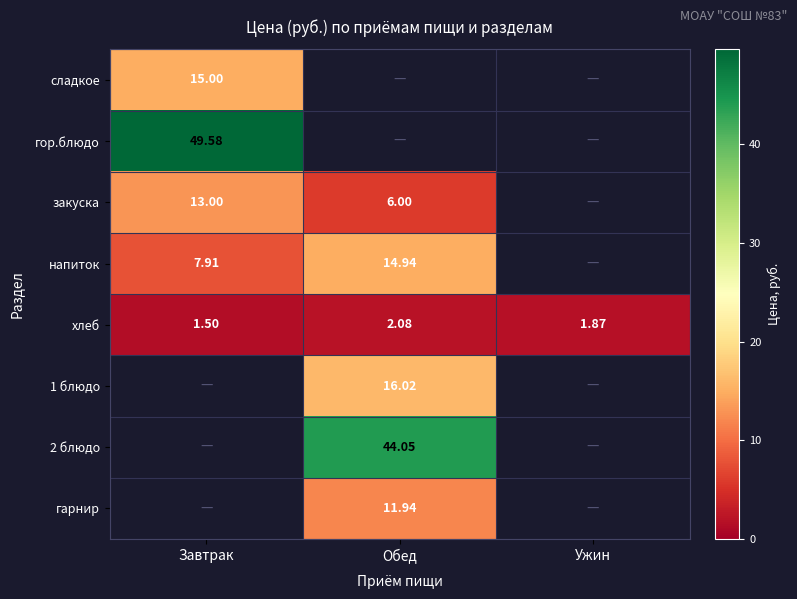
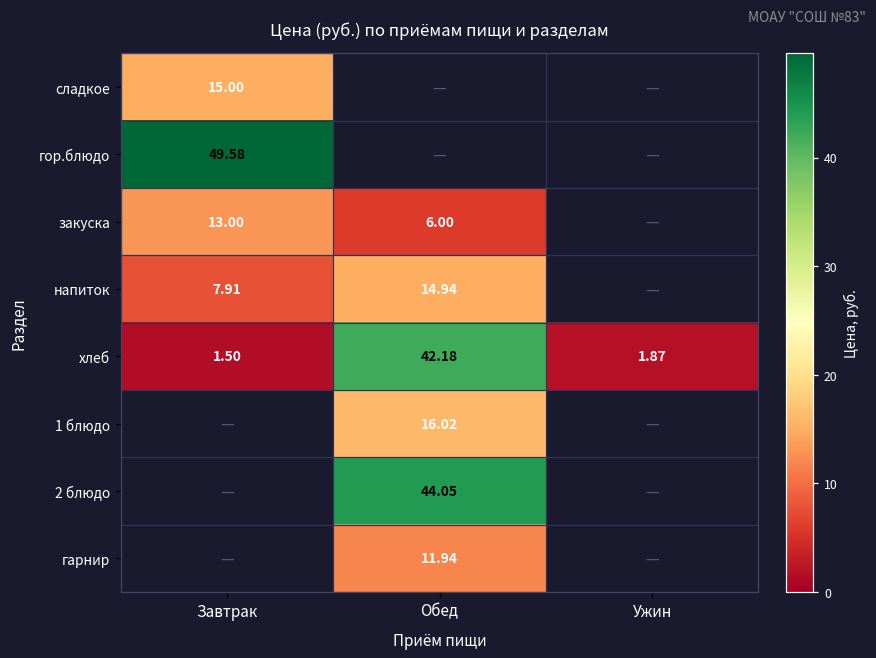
хлеб, Обед: 2.08 -> 42.18
